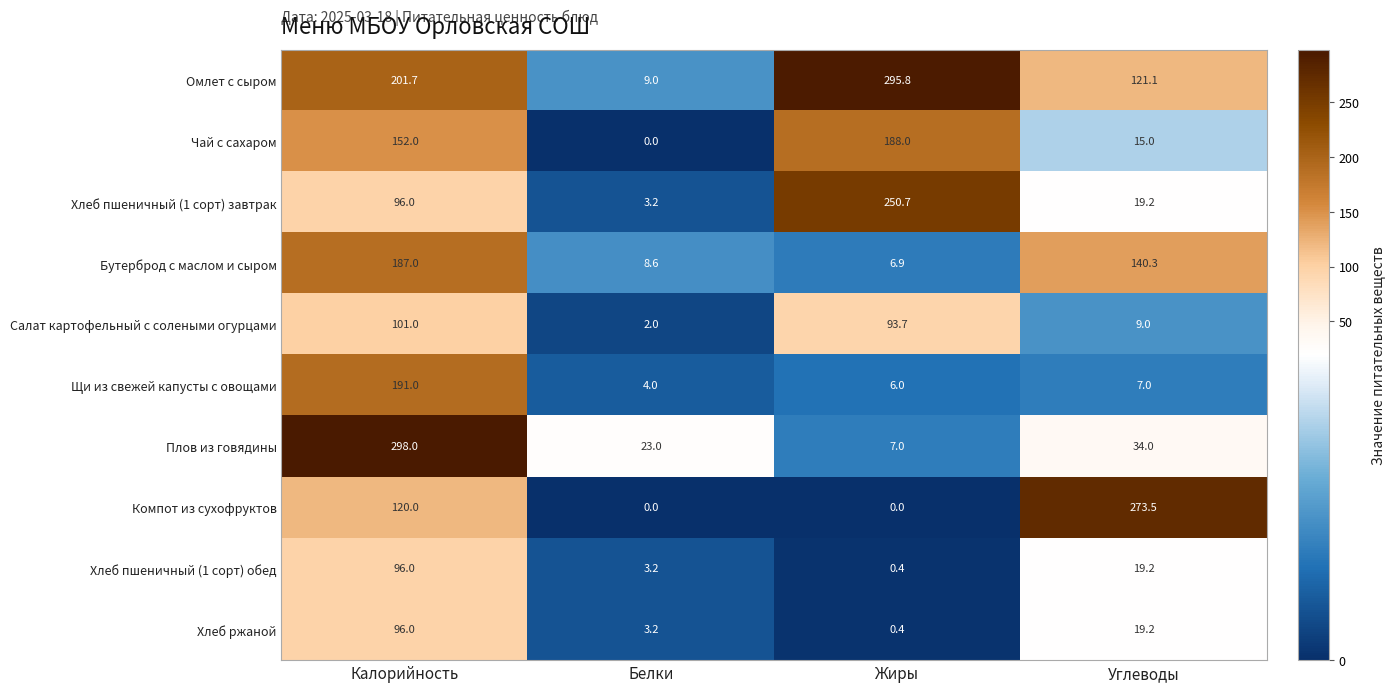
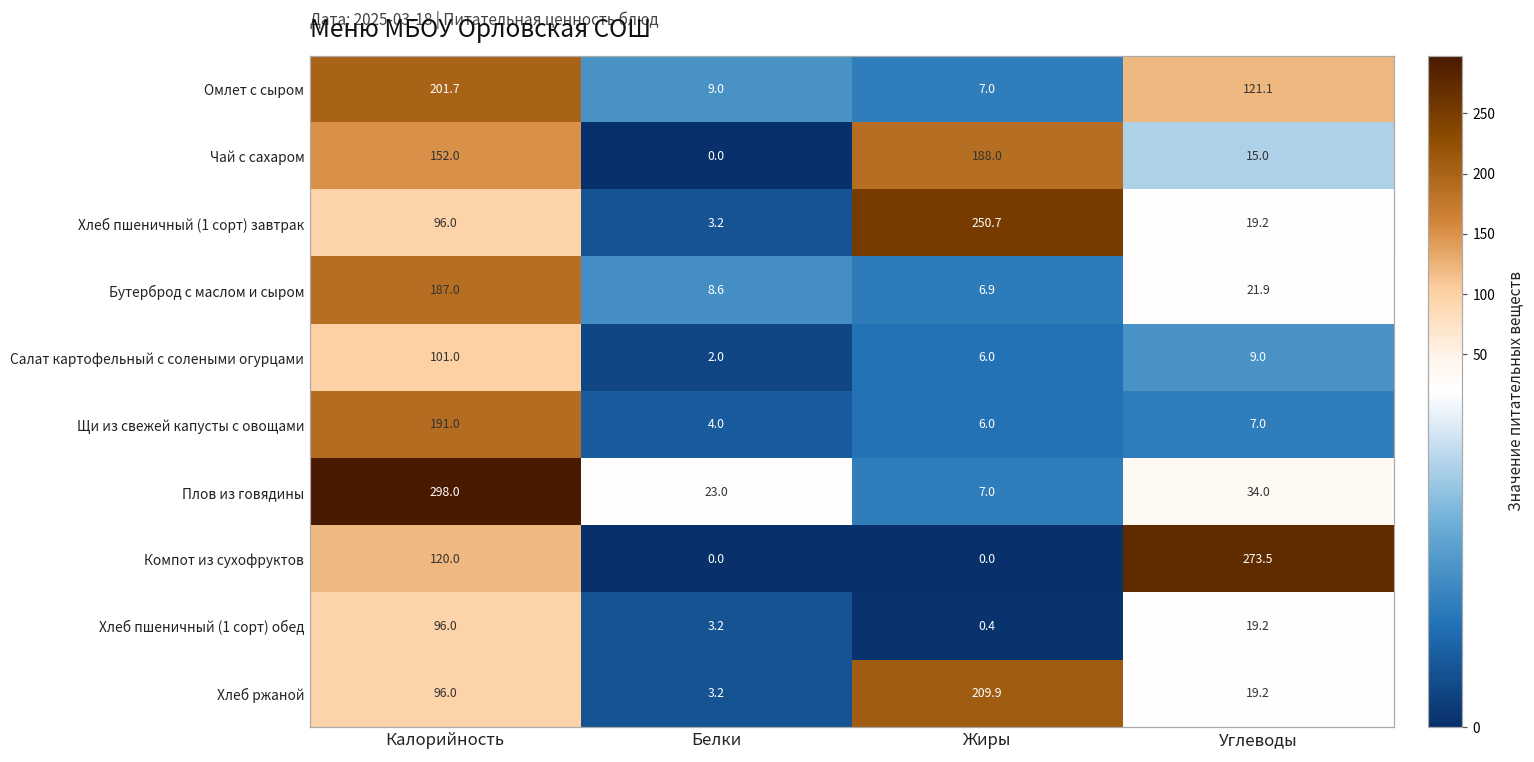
Омлет с сыром, Жиры: 295.8 -> 7.0
Бутерброд с маслом и сыром, Углеводы: 140.3 -> 21.9
Салат картофельный с солеными огурцами, Жиры: 93.7 -> 6.0
Хлеб ржаной, Жиры: 0.4 -> 209.9
